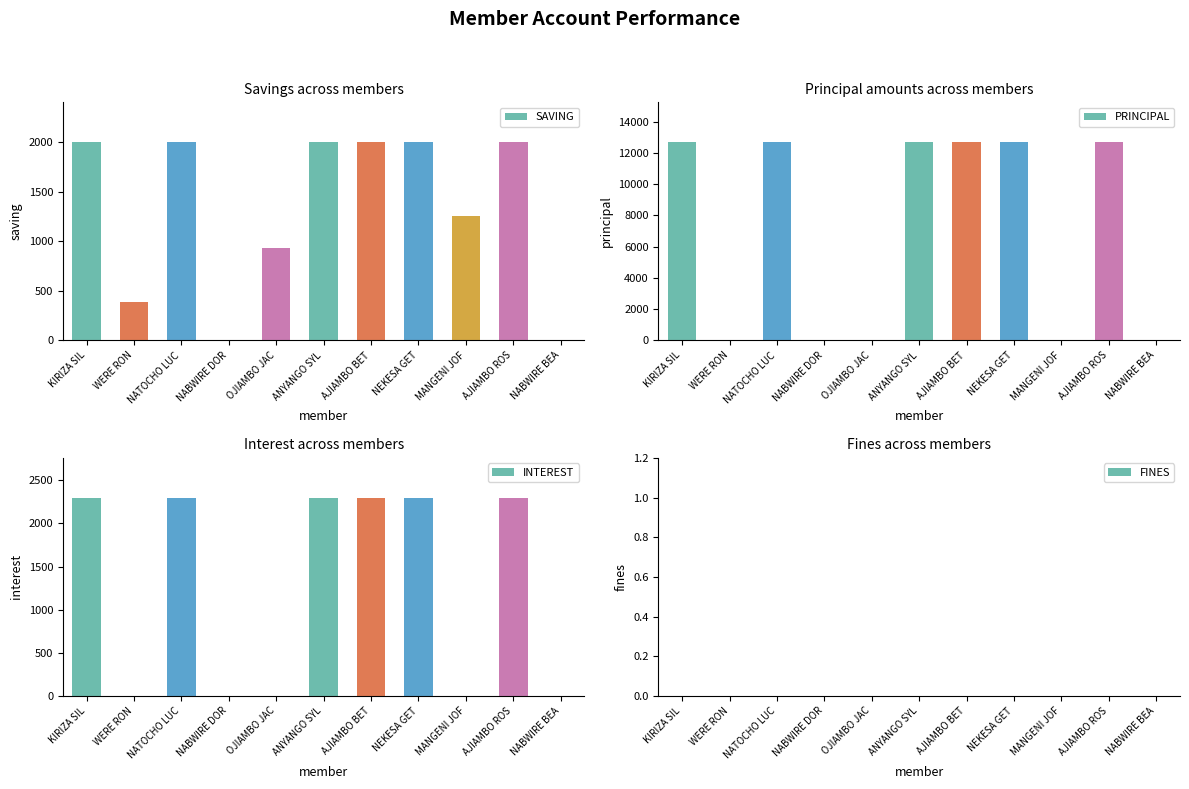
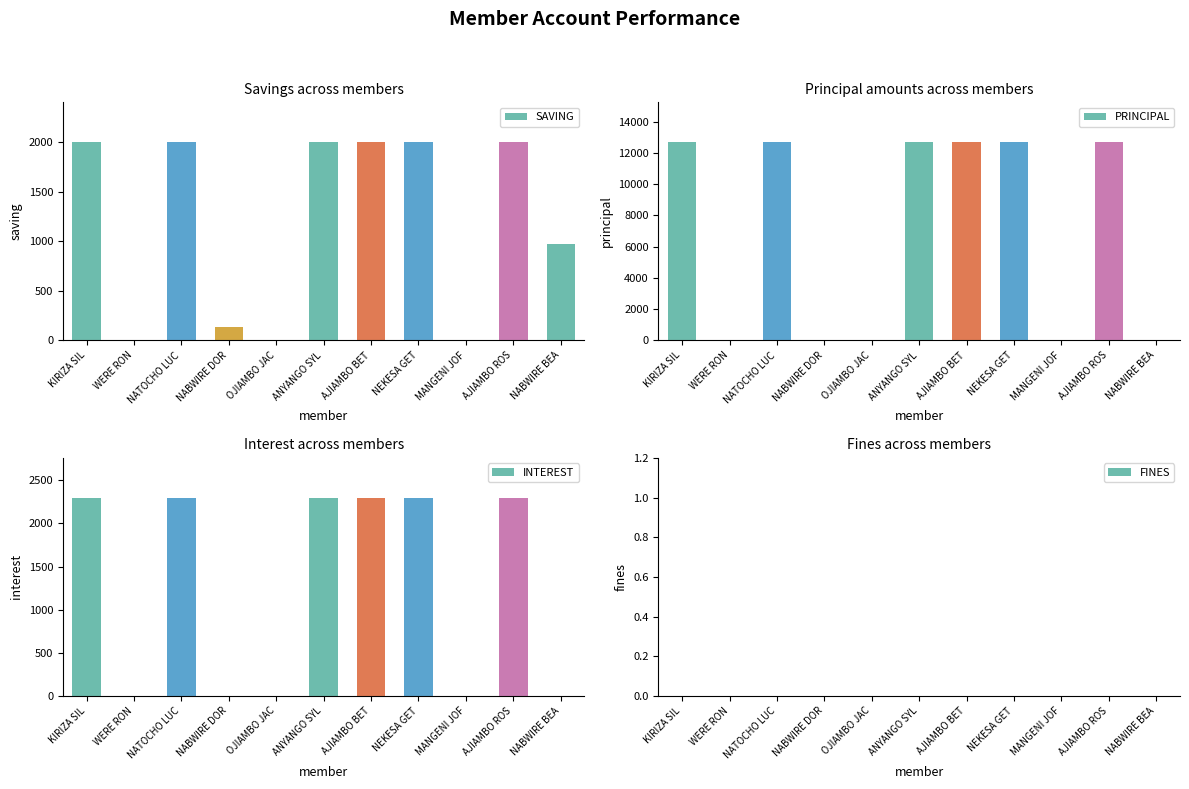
Savings across members, WERE RON: 400 -> 0
Savings across members, NABWIRE DOR: 0 -> 100
Savings across members, OJIAMBO JAC: 900 -> 0
Savings across members, MANGENI JOF: 1300 -> 0
Savings across members, NABWIRE BEA: 0 -> 1000
